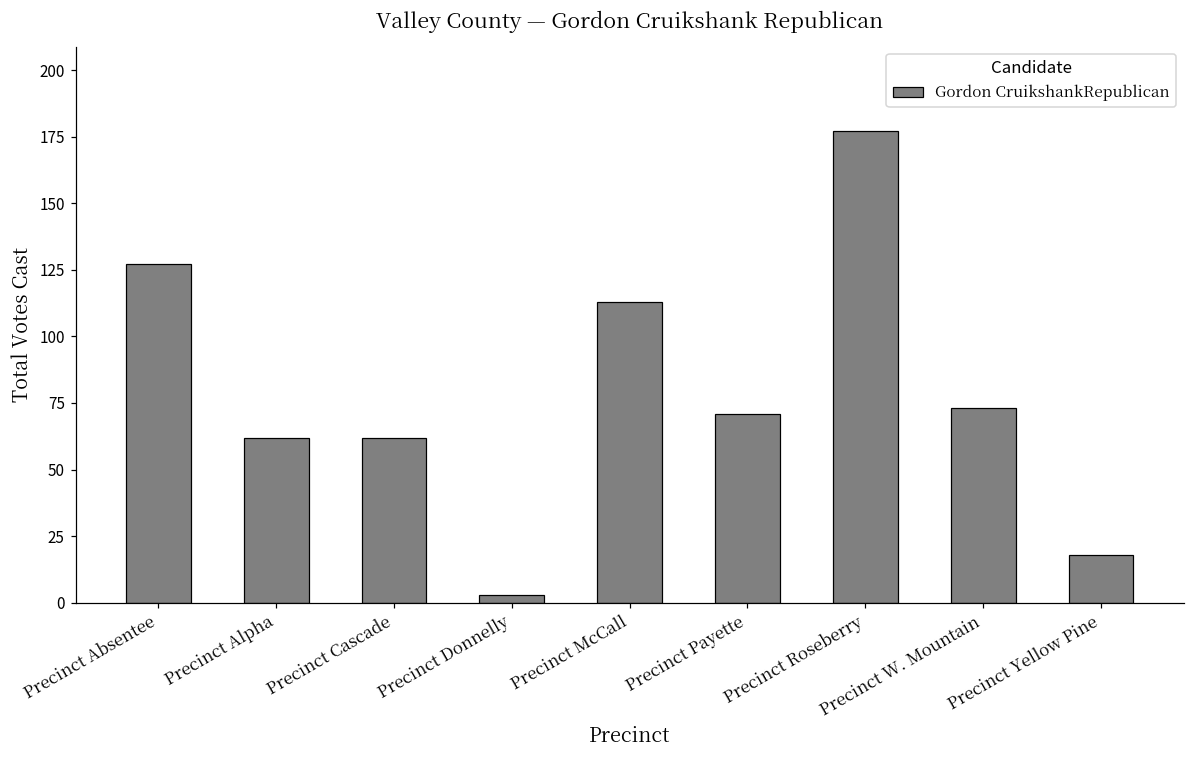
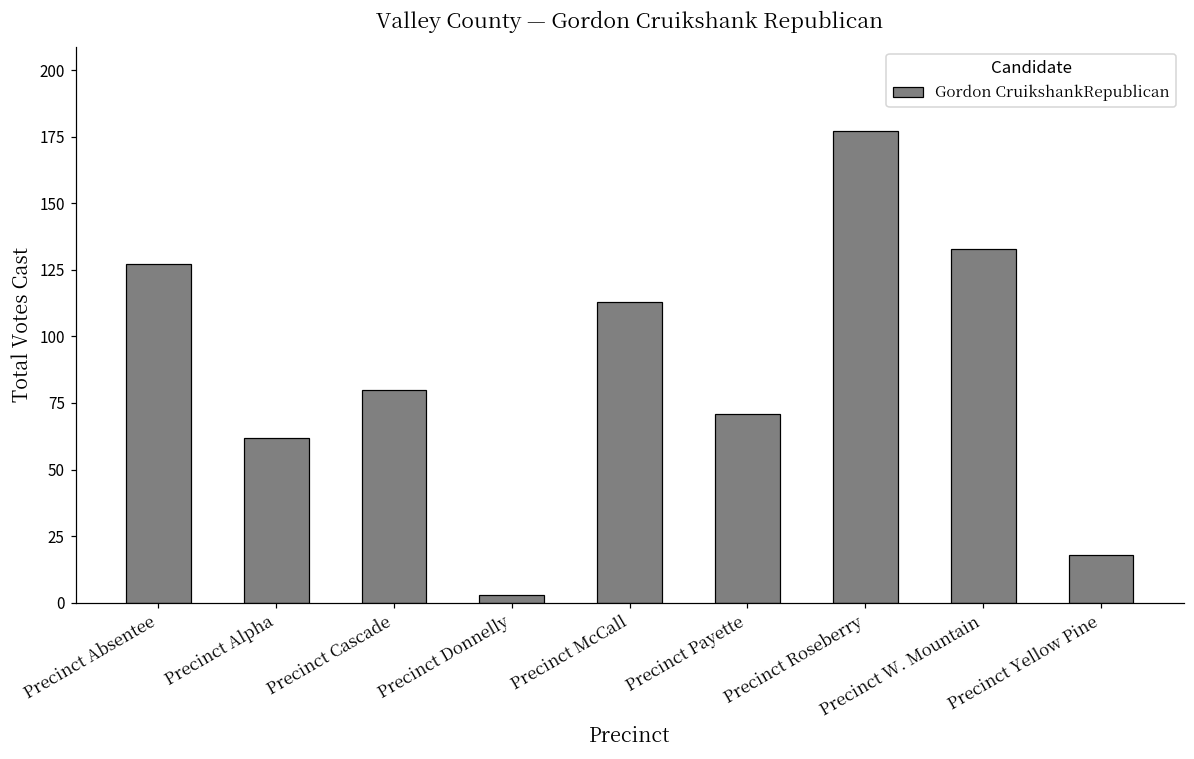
Precinct Cascade: 62 -> 80
Precinct W. Mountain: 73 -> 133
